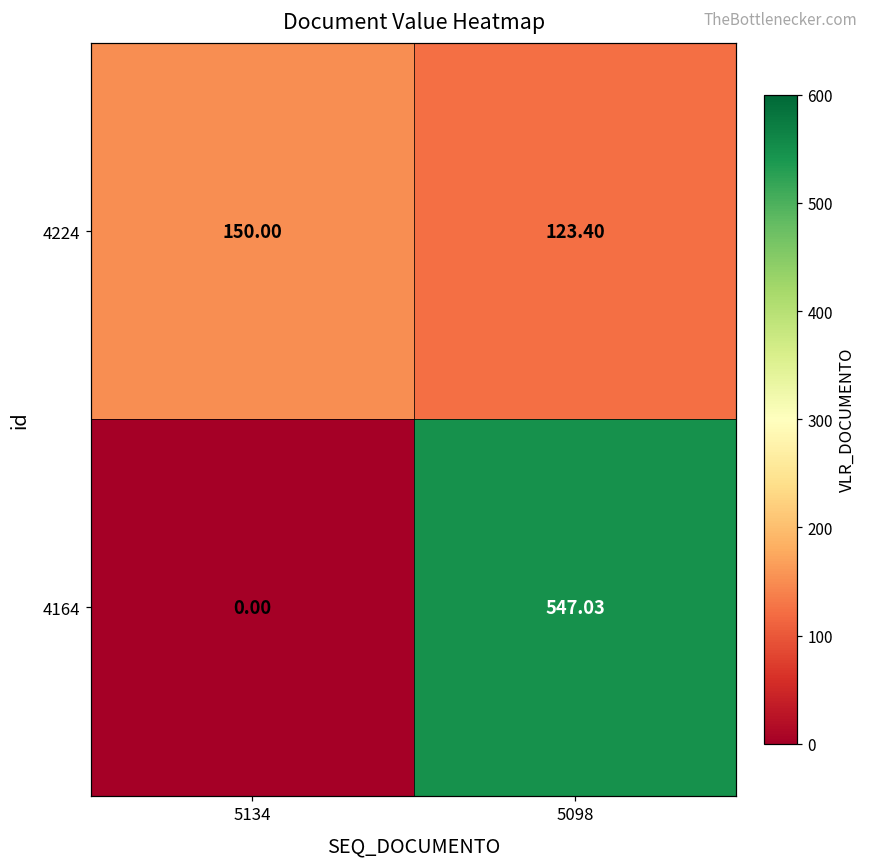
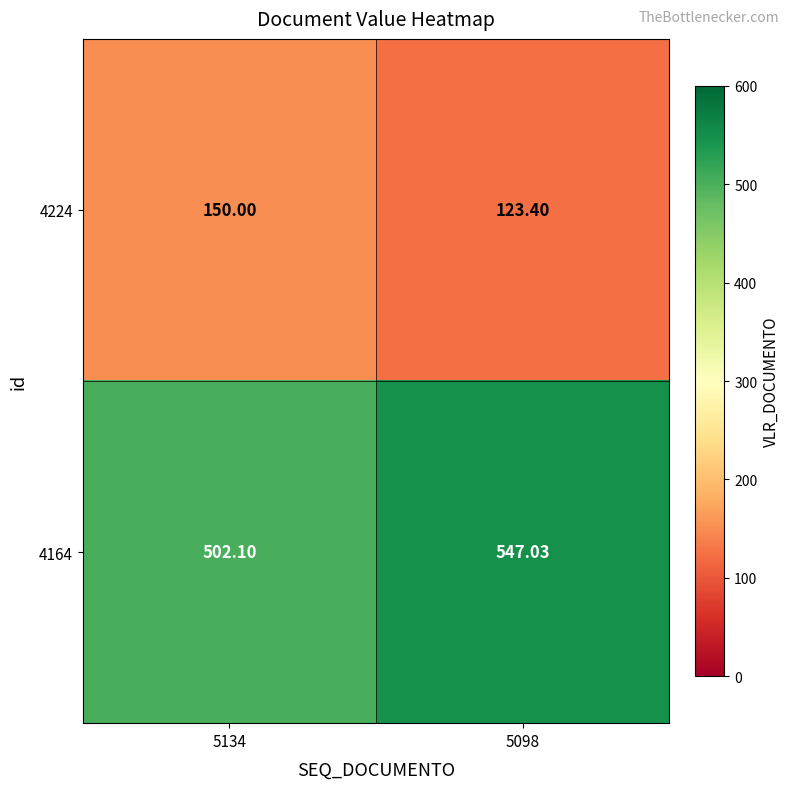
4164, 5134: 0.00 -> 502.10
